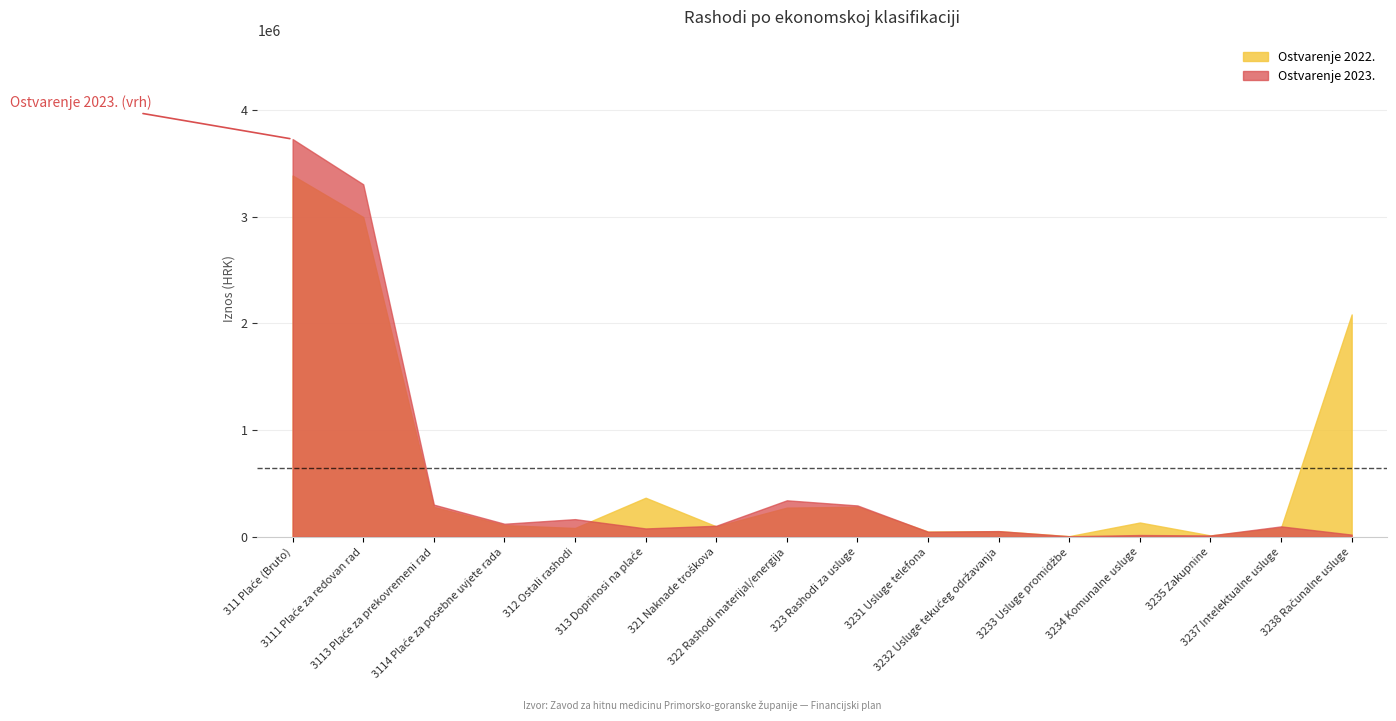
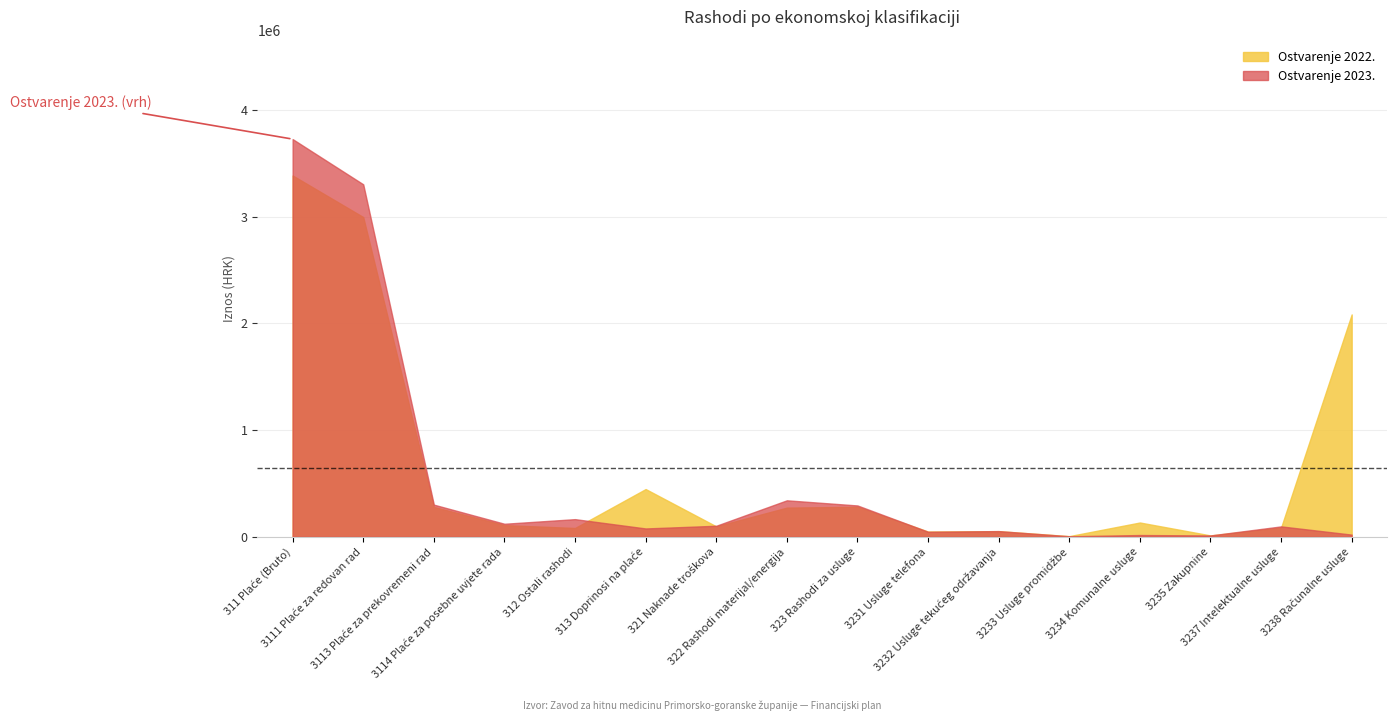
Ostvarenje 2022., 313 Doprinosi na plaće: 370000 -> 450000
